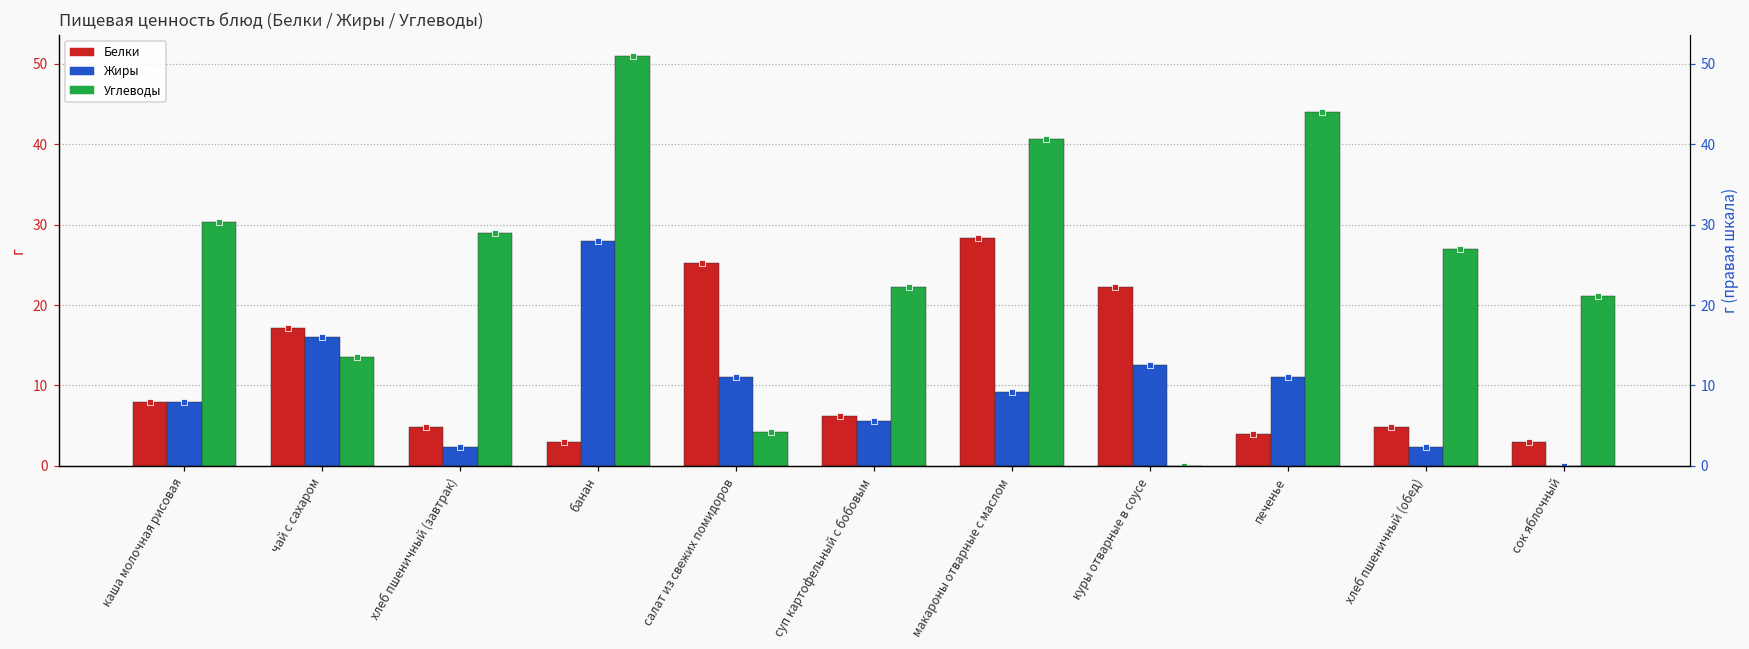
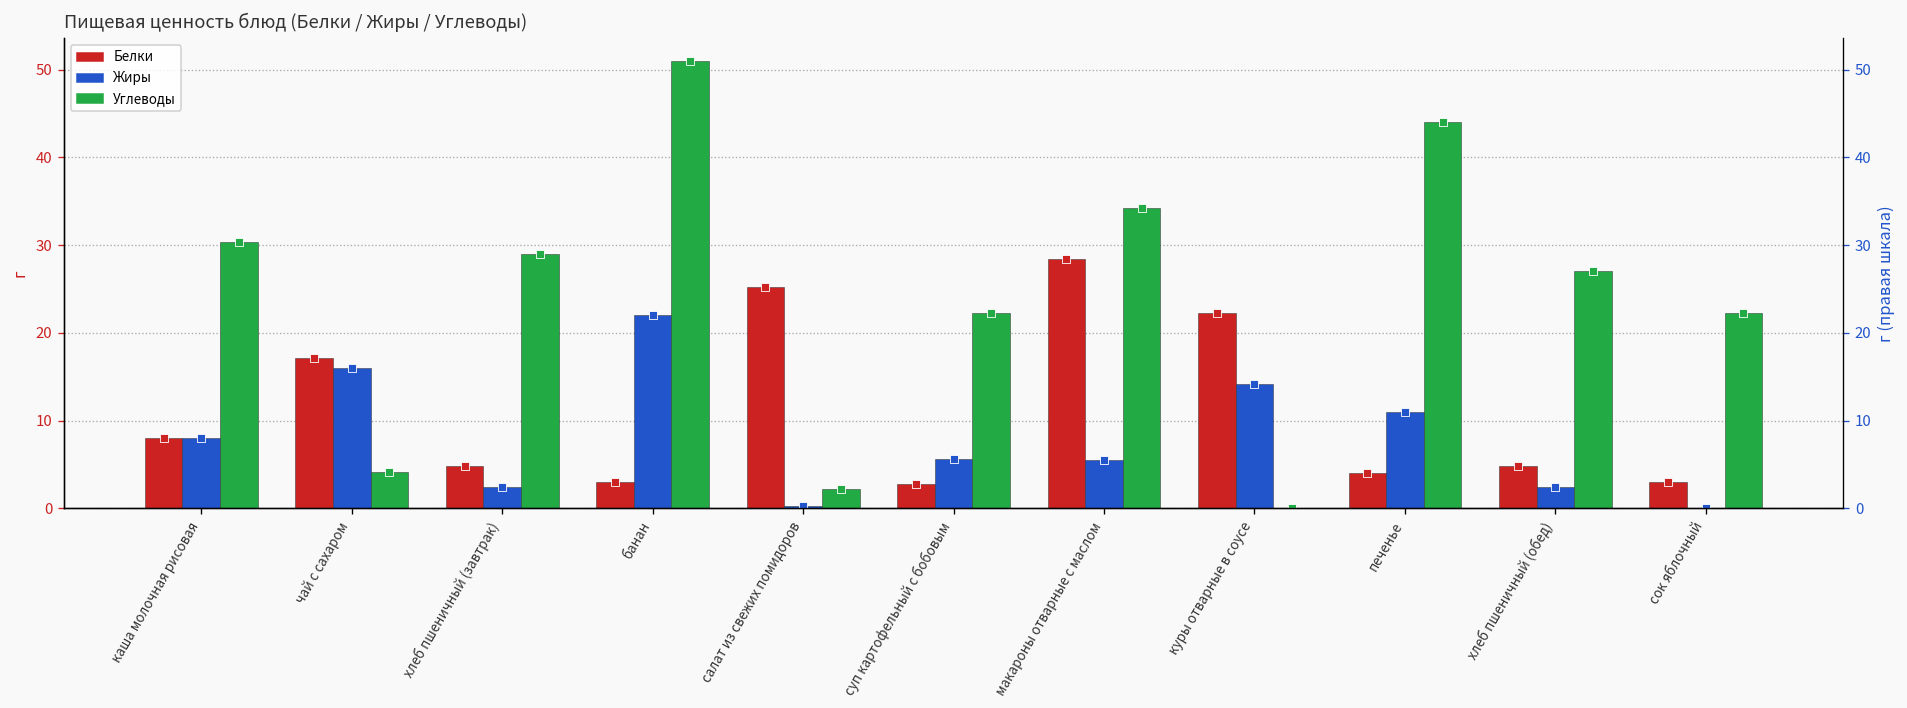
Углеводы, чай с сахаром: 14 -> 4
Жиры, банан: 28 -> 22
Жиры, салат из свежих помидоров: 11 -> 0
Углеводы, салат из свежих помидоров: 4 -> 2
Белки, суп картофельный с бобовым: 6 -> 3
Жиры, макароны отварные с маслом: 9 -> 5
Углеводы, макароны отварные с маслом: 41 -> 34
Жиры, куры отварные в соусе: 13 -> 14
Углеводы, сок яблочный: 21 -> 22
